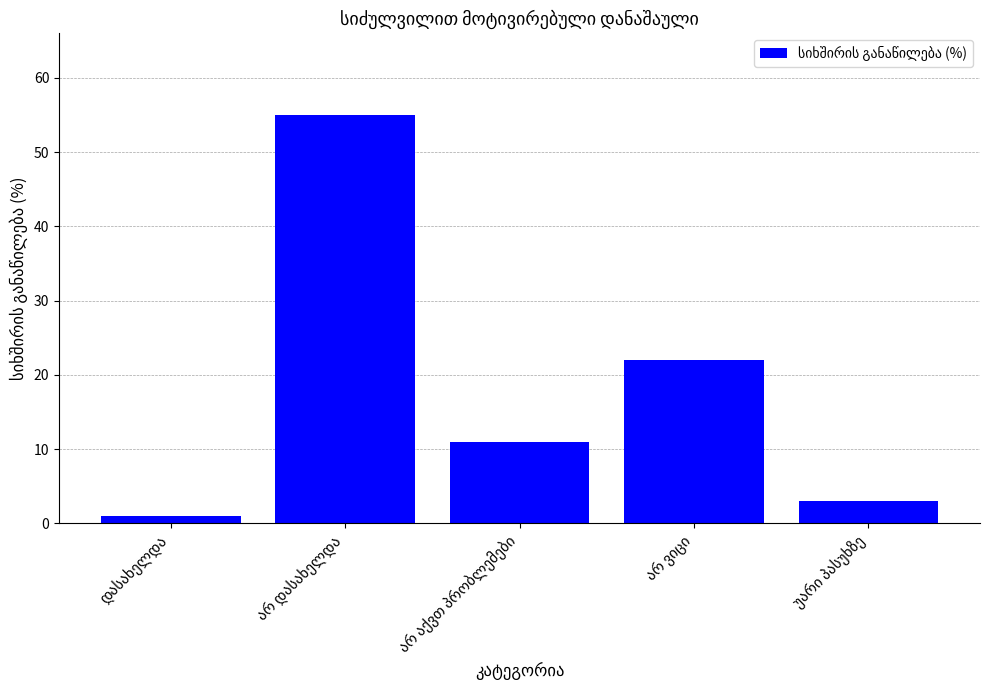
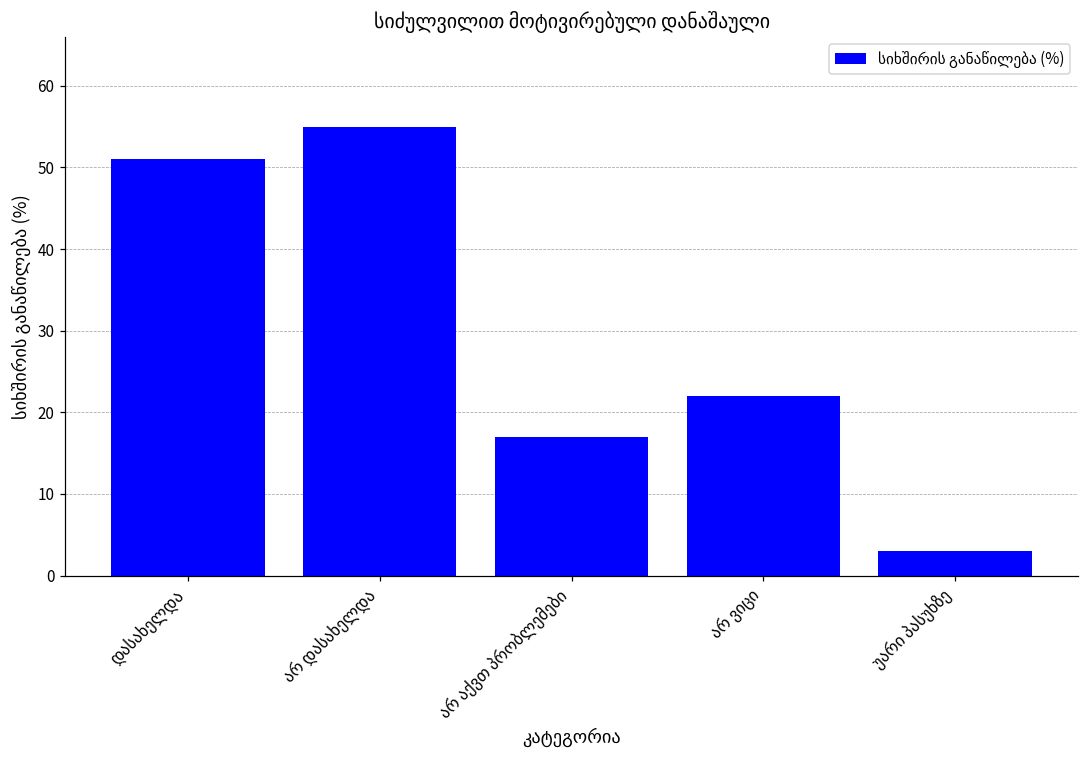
დასახელდა: 1 -> 51
არ აქვთ პრობლემები: 11 -> 17
